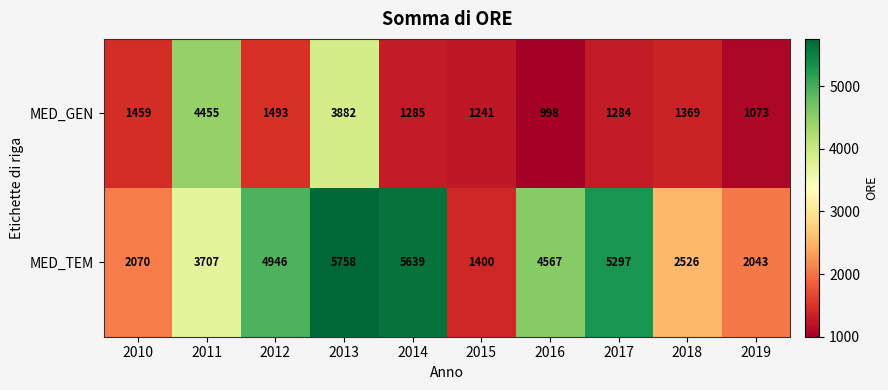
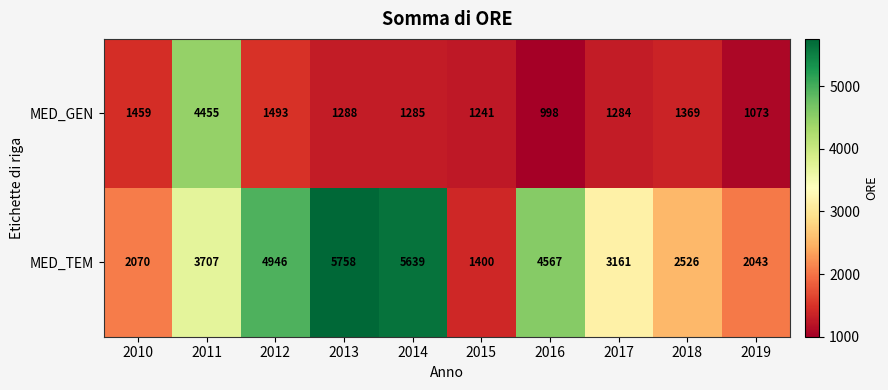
MED_GEN, 2013: 3882 -> 1288
MED_TEM, 2017: 5297 -> 3161
